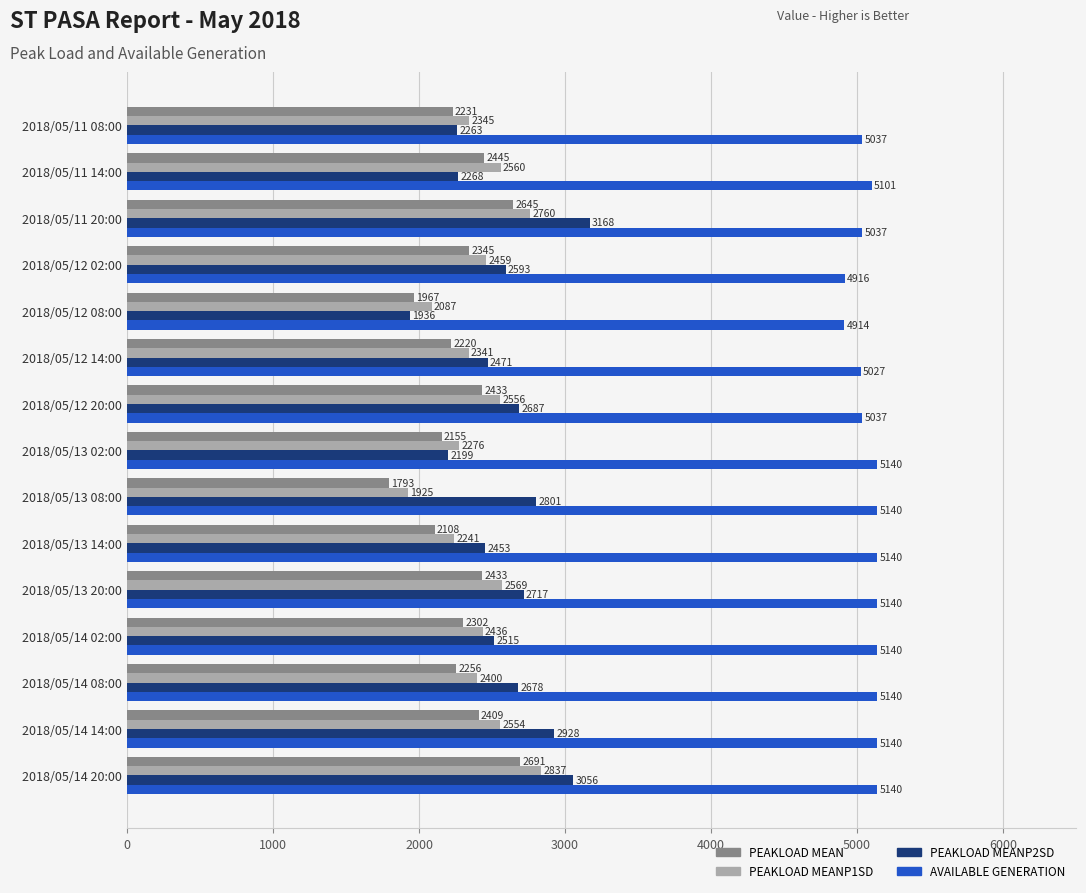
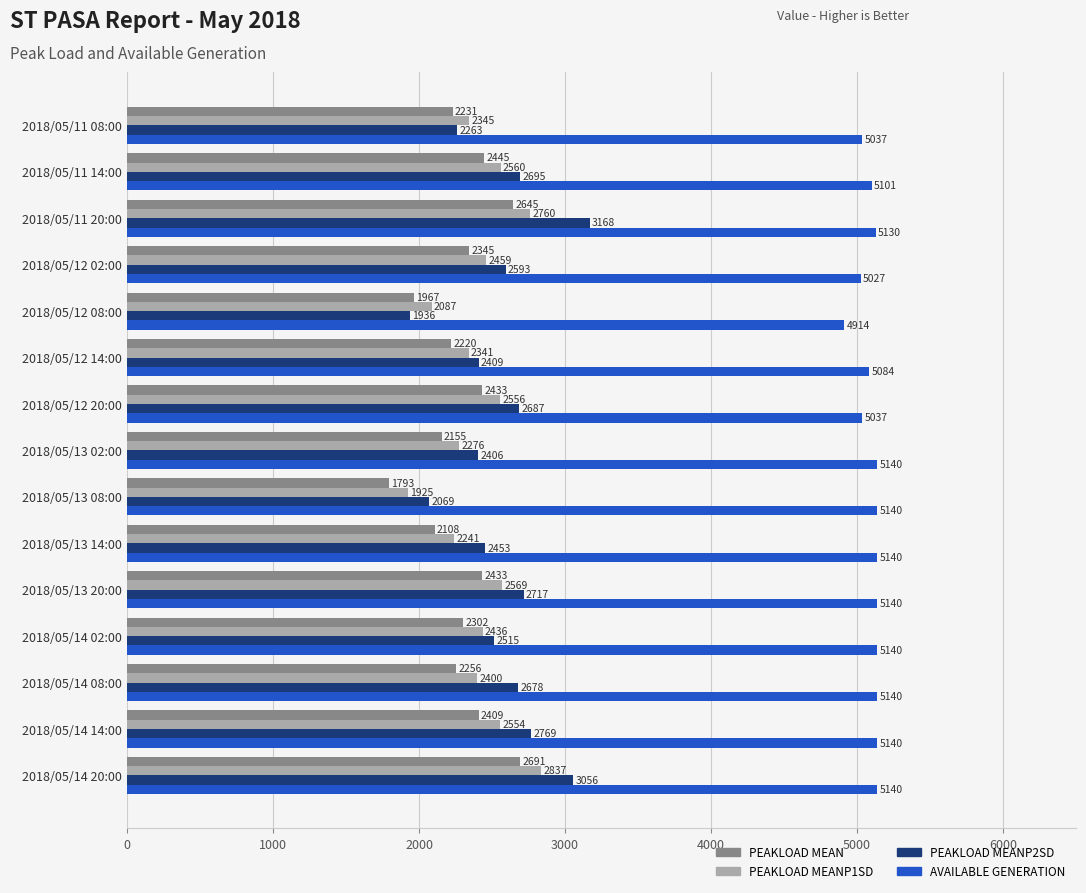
PEAKLOAD MEANP2SD, 2018/05/11 14:00: 2268 -> 2695
AVAILABLE GENERATION, 2018/05/11 20:00: 5037 -> 5130
AVAILABLE GENERATION, 2018/05/12 02:00: 4916 -> 5027
PEAKLOAD MEANP2SD, 2018/05/12 14:00: 2471 -> 2409
AVAILABLE GENERATION, 2018/05/12 14:00: 5027 -> 5084
PEAKLOAD MEANP2SD, 2018/05/13 02:00: 2199 -> 2406
PEAKLOAD MEANP2SD, 2018/05/13 08:00: 2801 -> 2069
PEAKLOAD MEANP2SD, 2018/05/14 14:00: 2928 -> 2769
